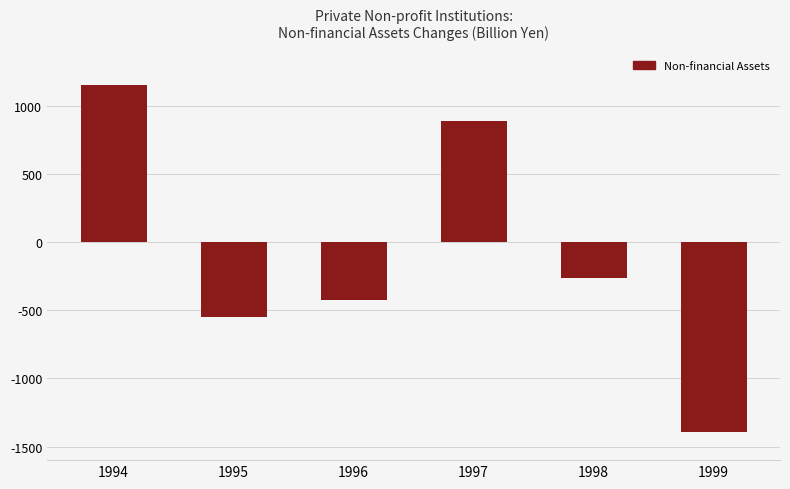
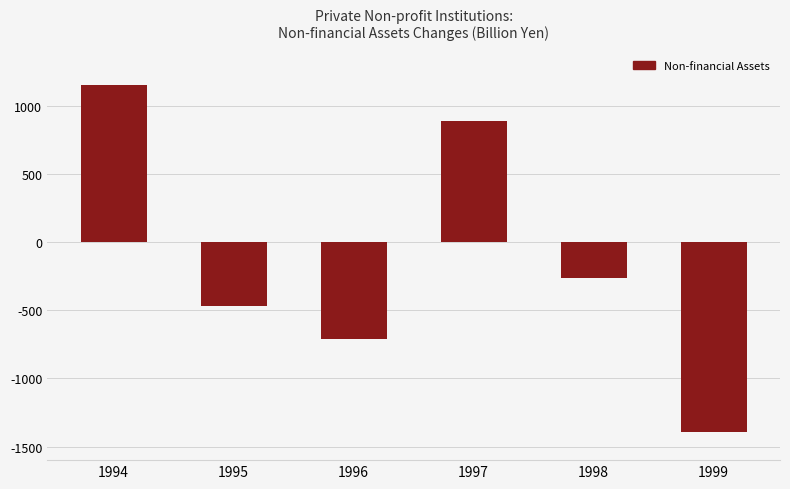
1995: -550 -> -470
1996: -420 -> -710
